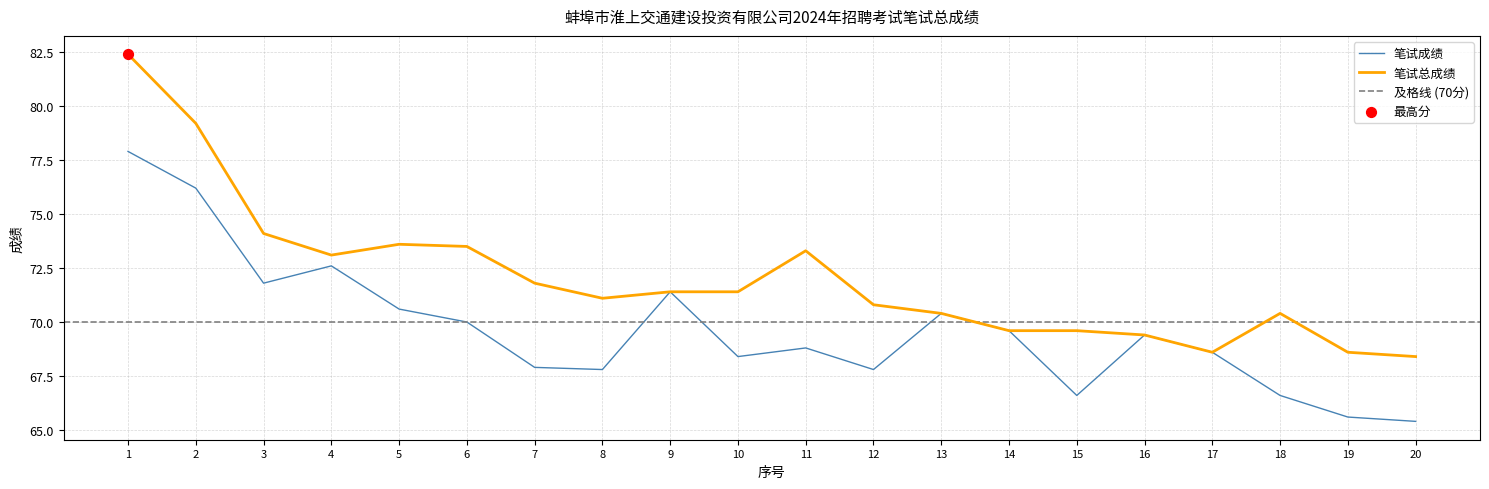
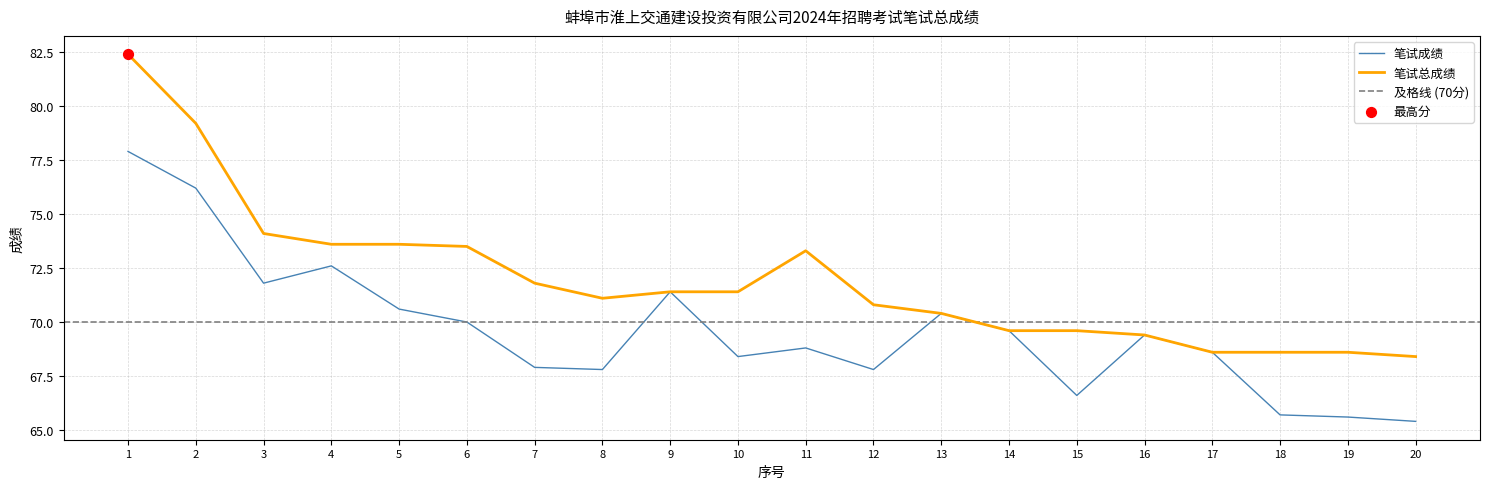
笔试总成绩, 4: 73.1 -> 73.6
笔试成绩, 18: 66.6 -> 65.7
笔试总成绩, 18: 70.4 -> 68.6
